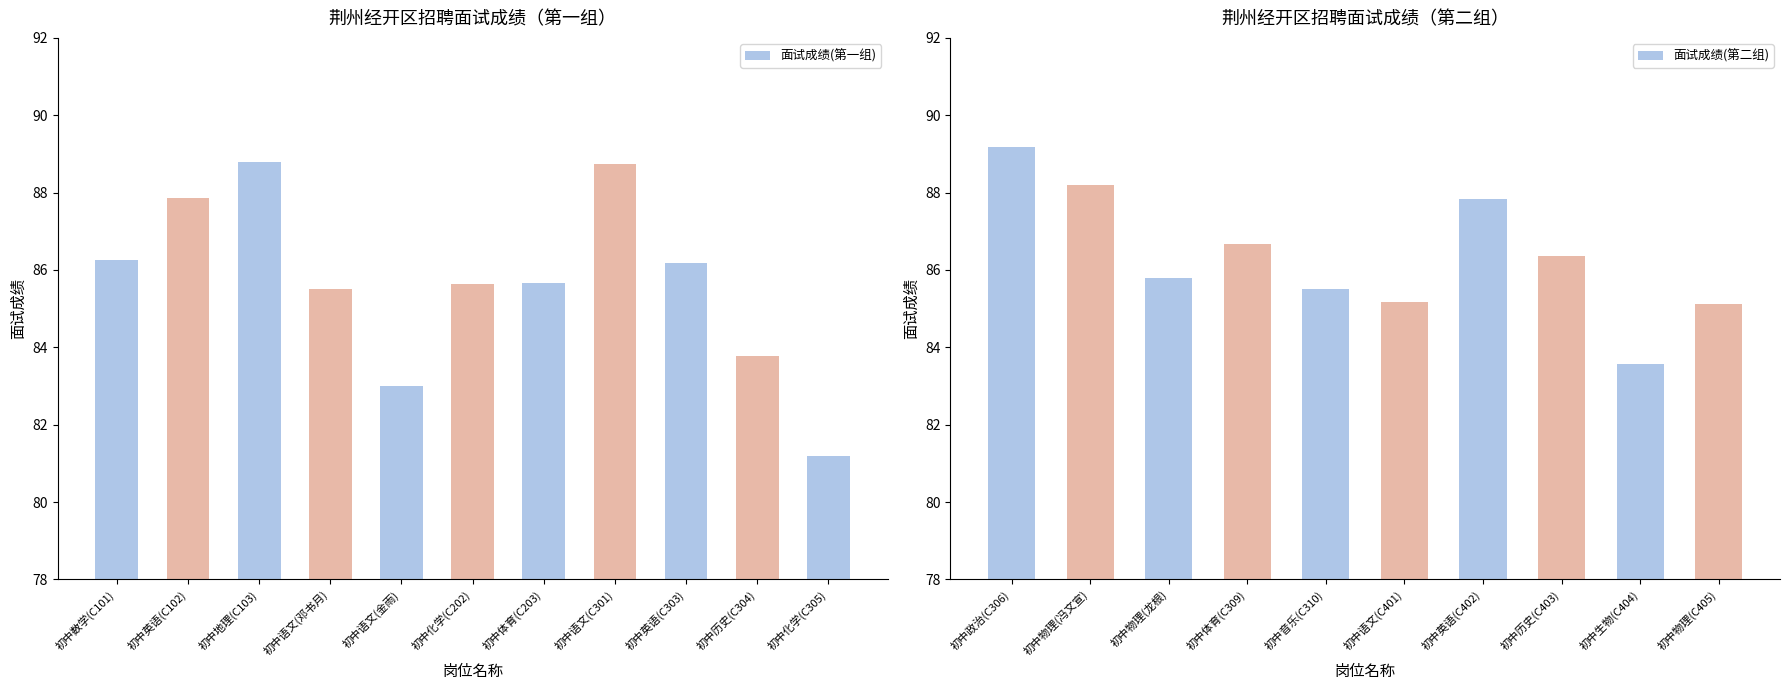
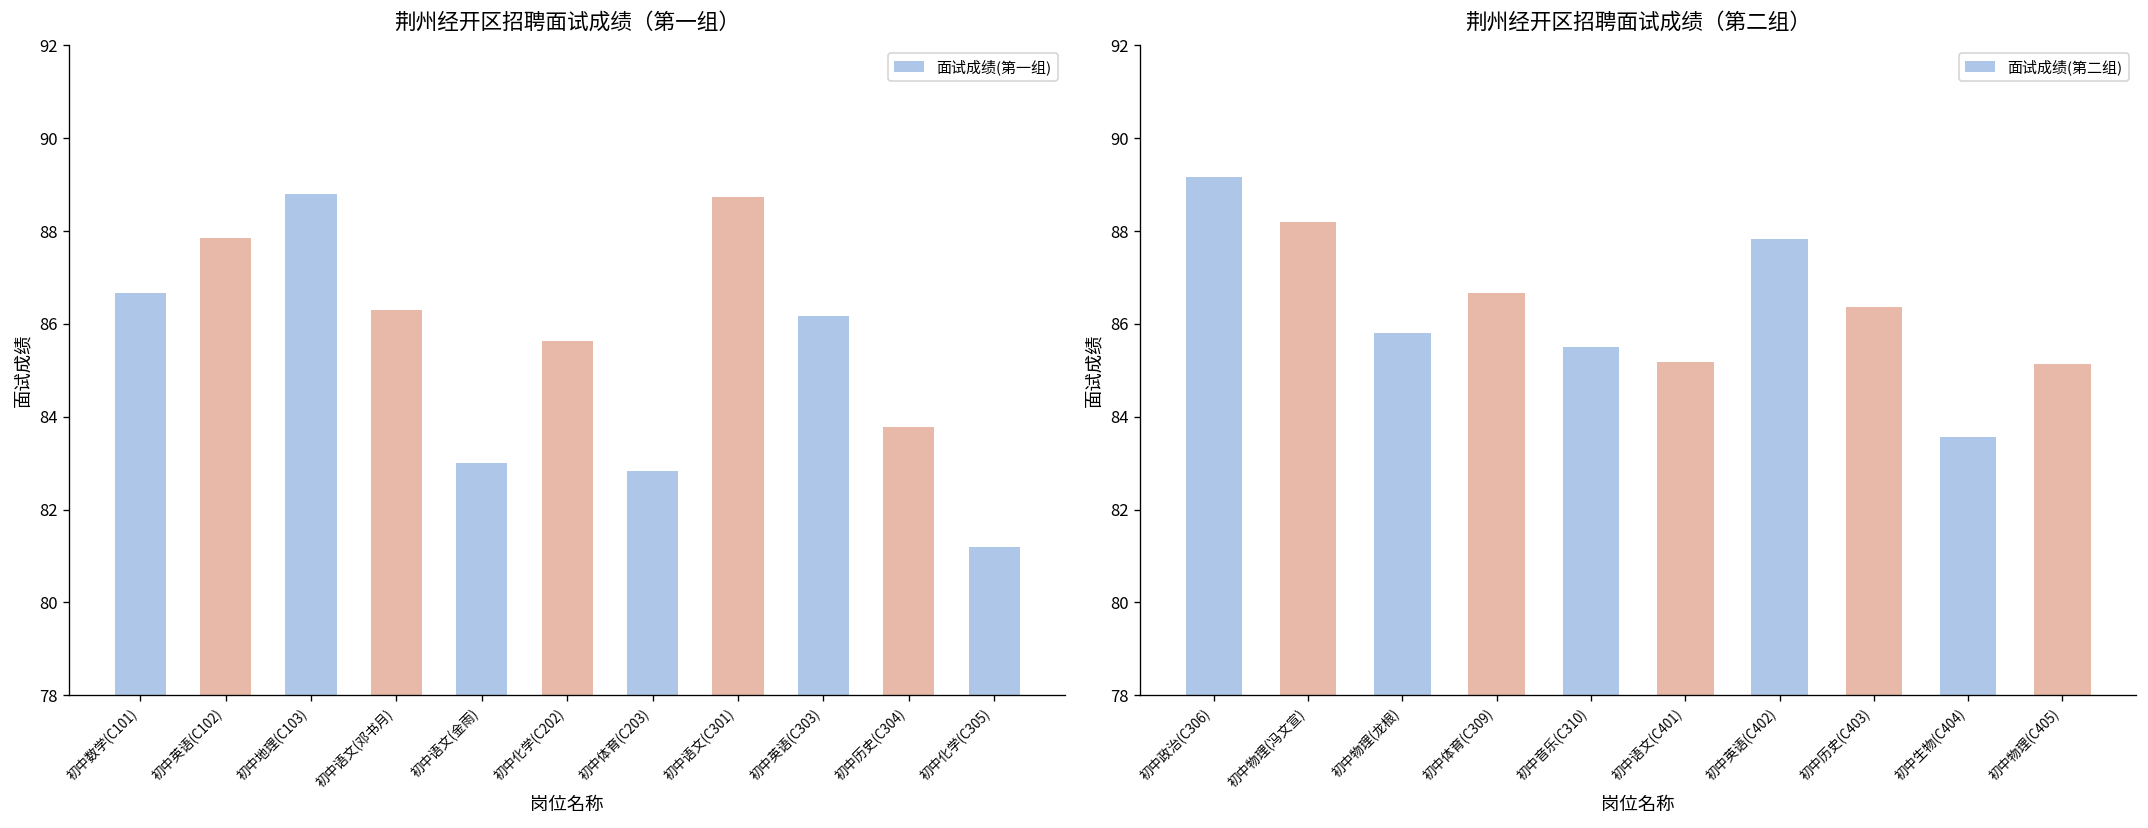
荆州经开区招聘面试成绩（第一组）, 初中数学(C101): 86.3 -> 86.7
荆州经开区招聘面试成绩（第一组）, 初中语文(邓书月): 85.5 -> 86.3
荆州经开区招聘面试成绩（第一组）, 初中体育(C203): 85.7 -> 82.8
